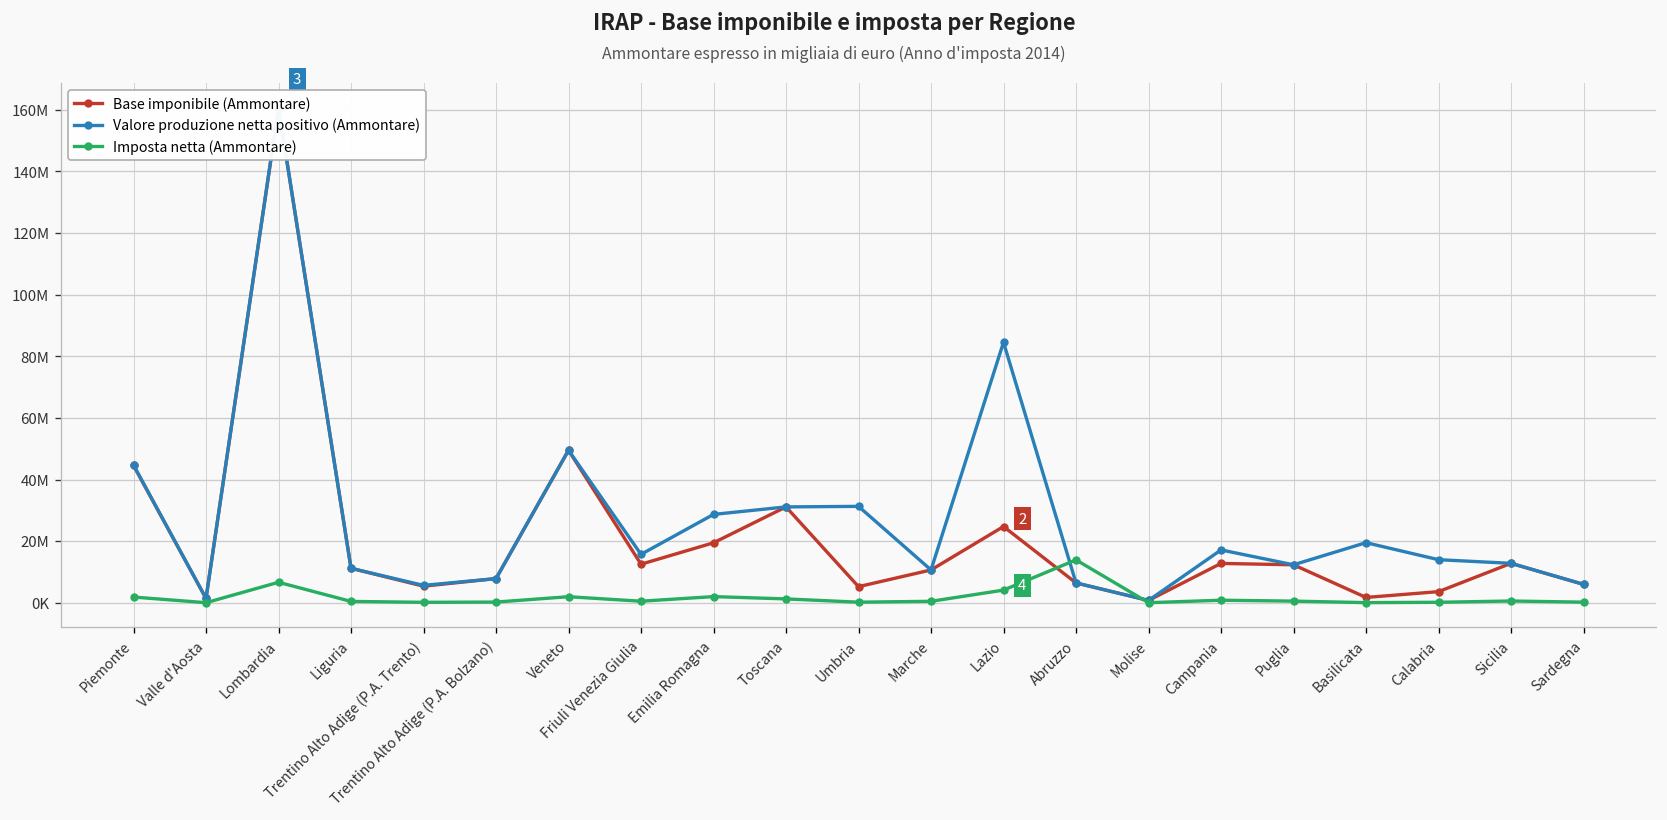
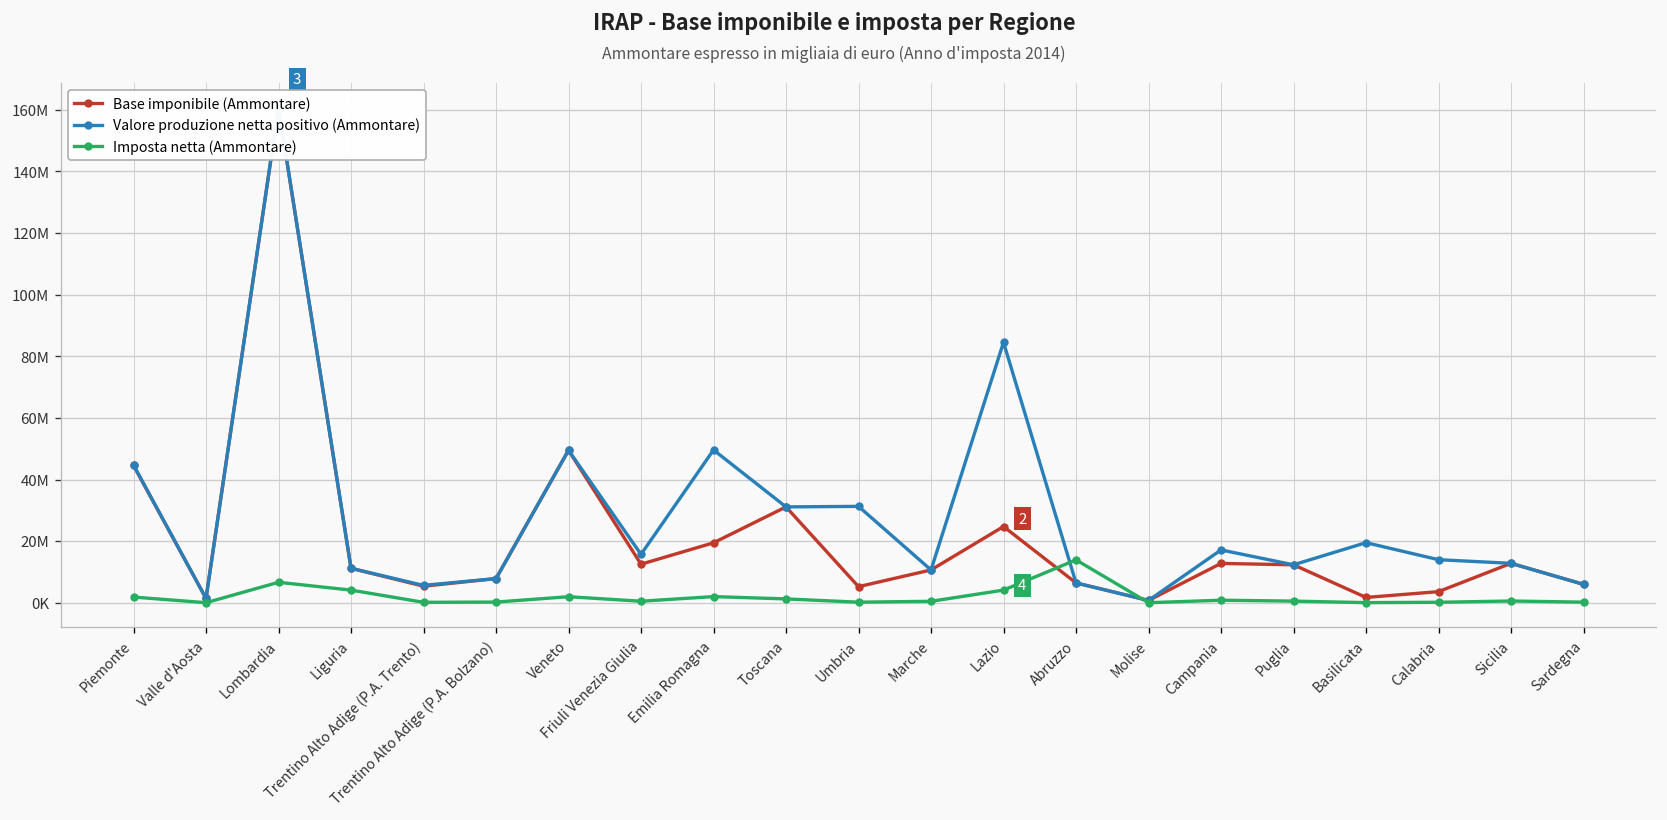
Imposta netta (Ammontare), Liguria: 0 -> 4000000
Valore produzione netta positivo (Ammontare), Emilia Romagna: 29000000 -> 50000000
